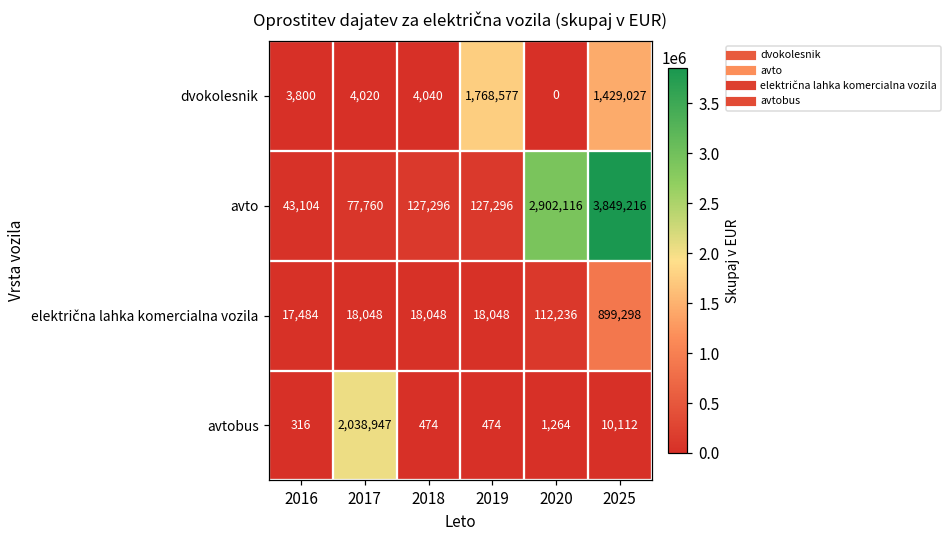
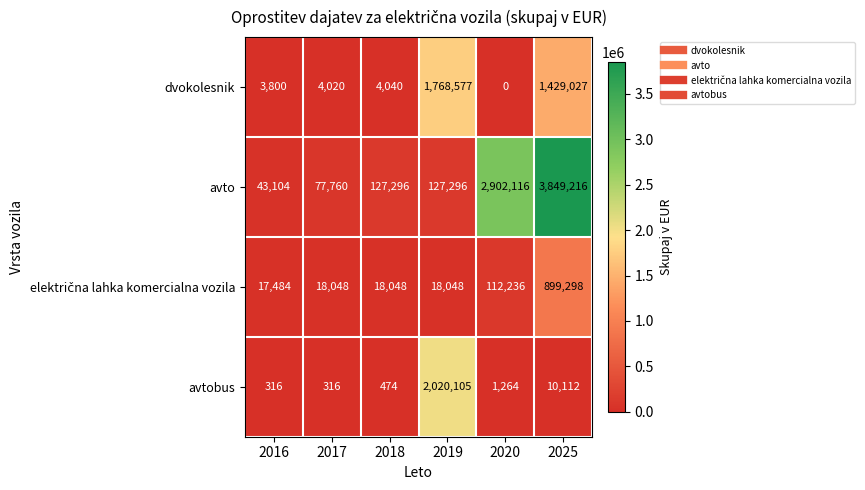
avtobus, 2017: 2,038,947 -> 316
avtobus, 2019: 474 -> 2,020,105
